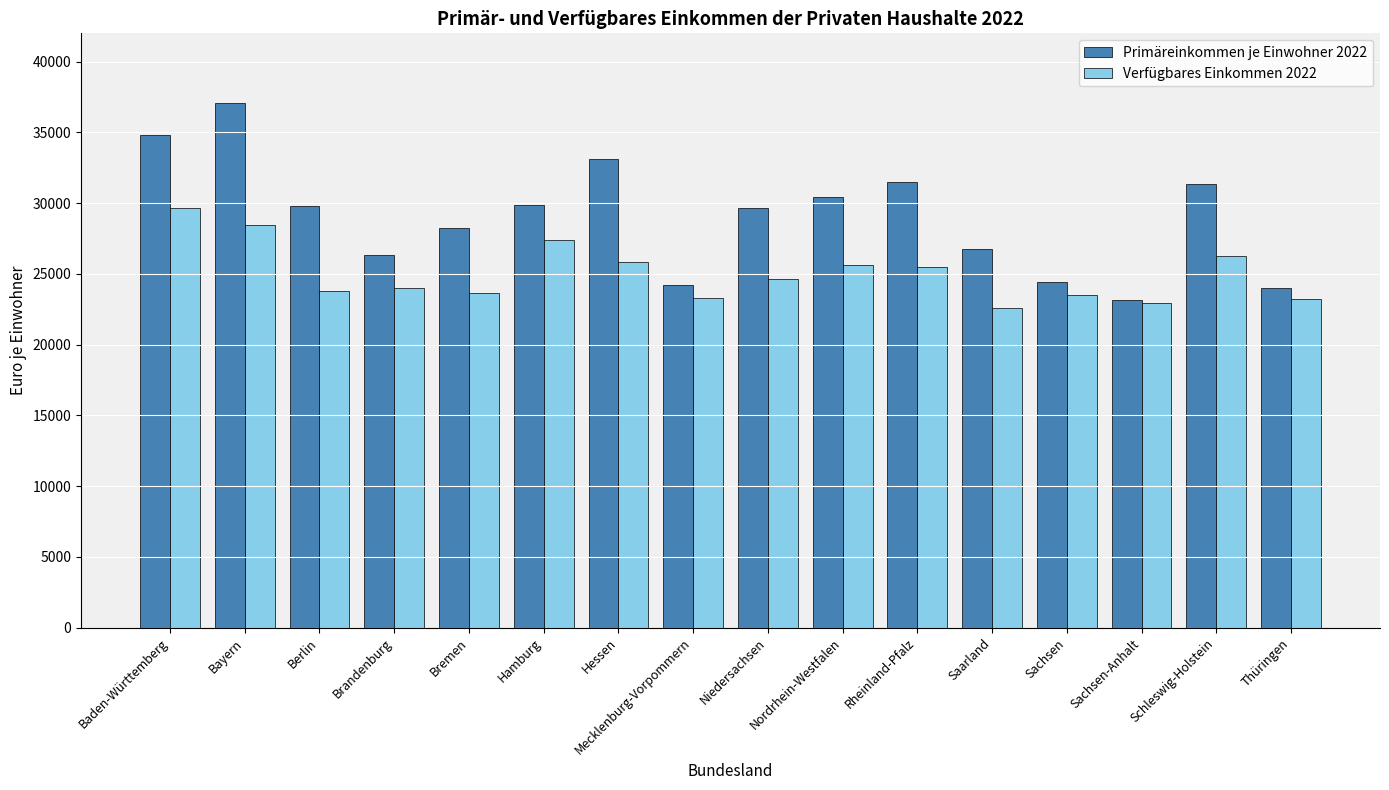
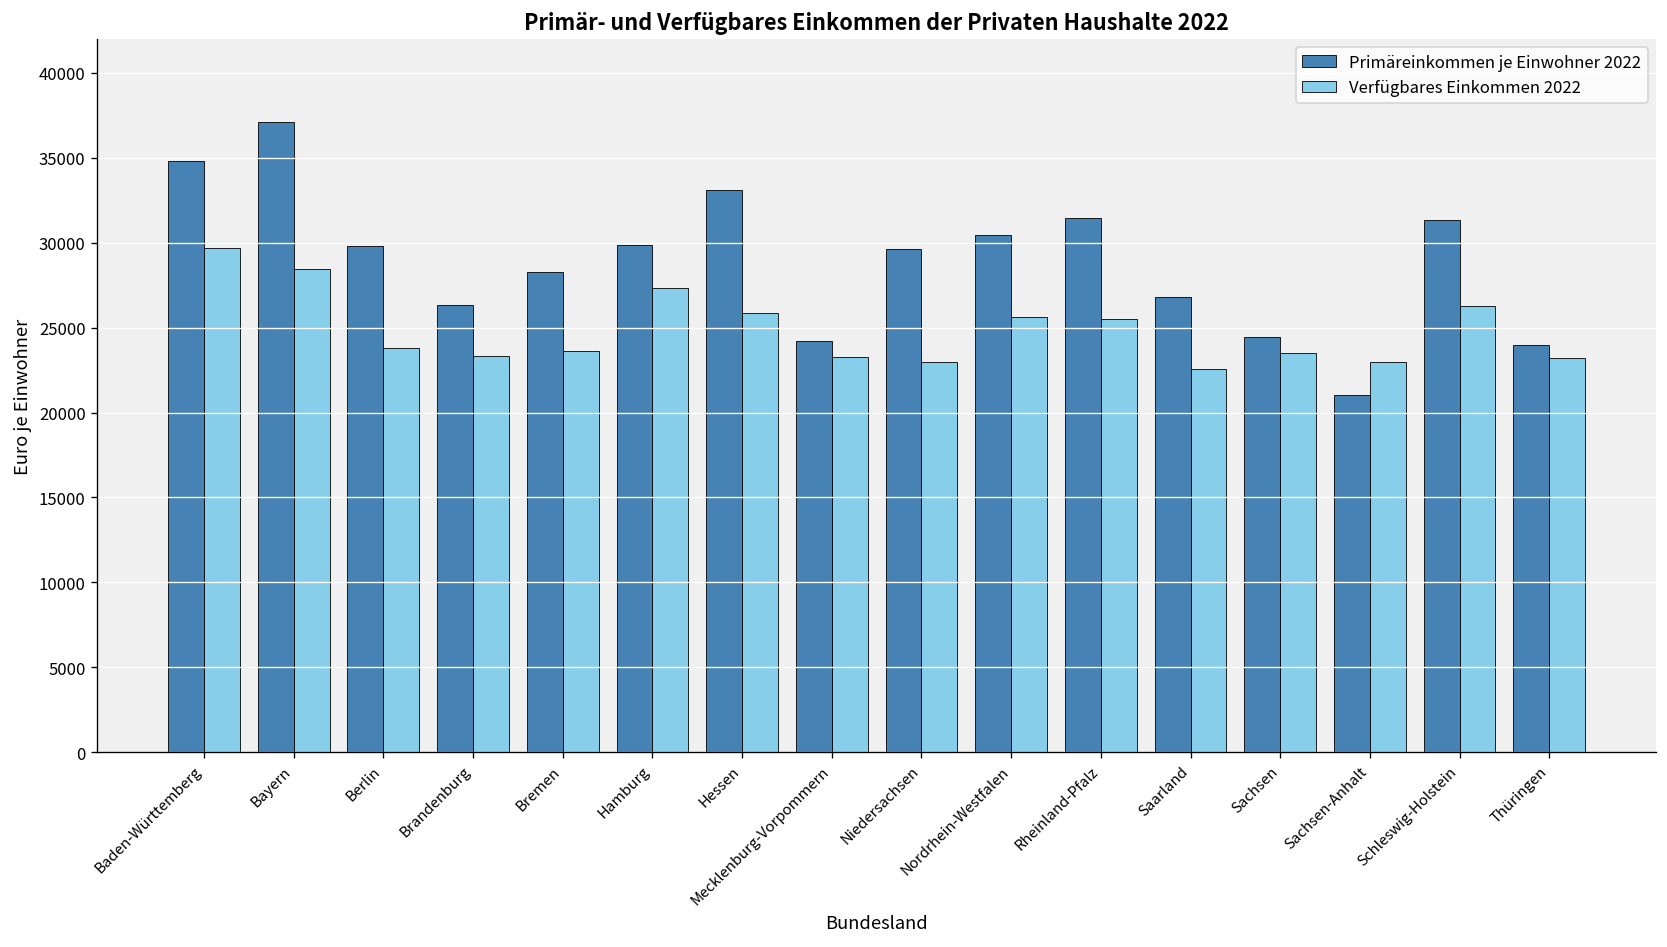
Verfügbares Einkommen 2022, Brandenburg: 24000 -> 23300
Verfügbares Einkommen 2022, Niedersachsen: 24600 -> 23000
Primäreinkommen je Einwohner 2022, Sachsen-Anhalt: 23100 -> 21000
